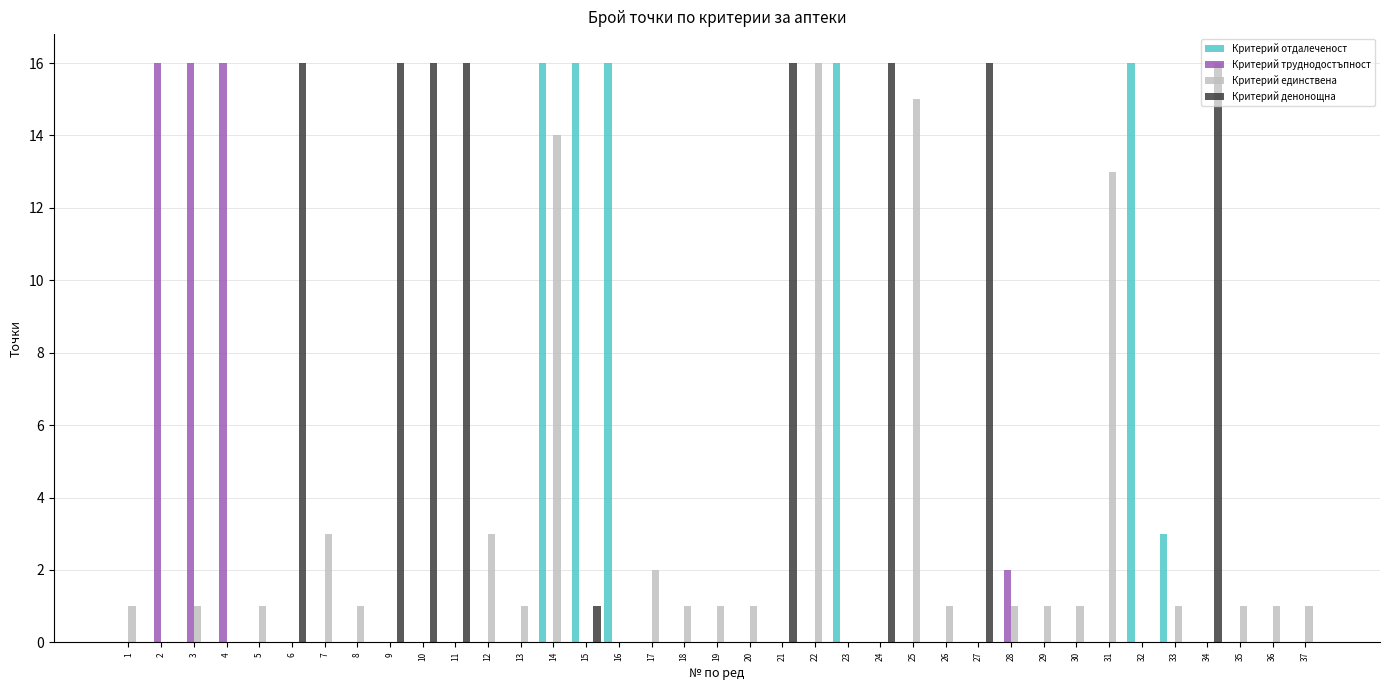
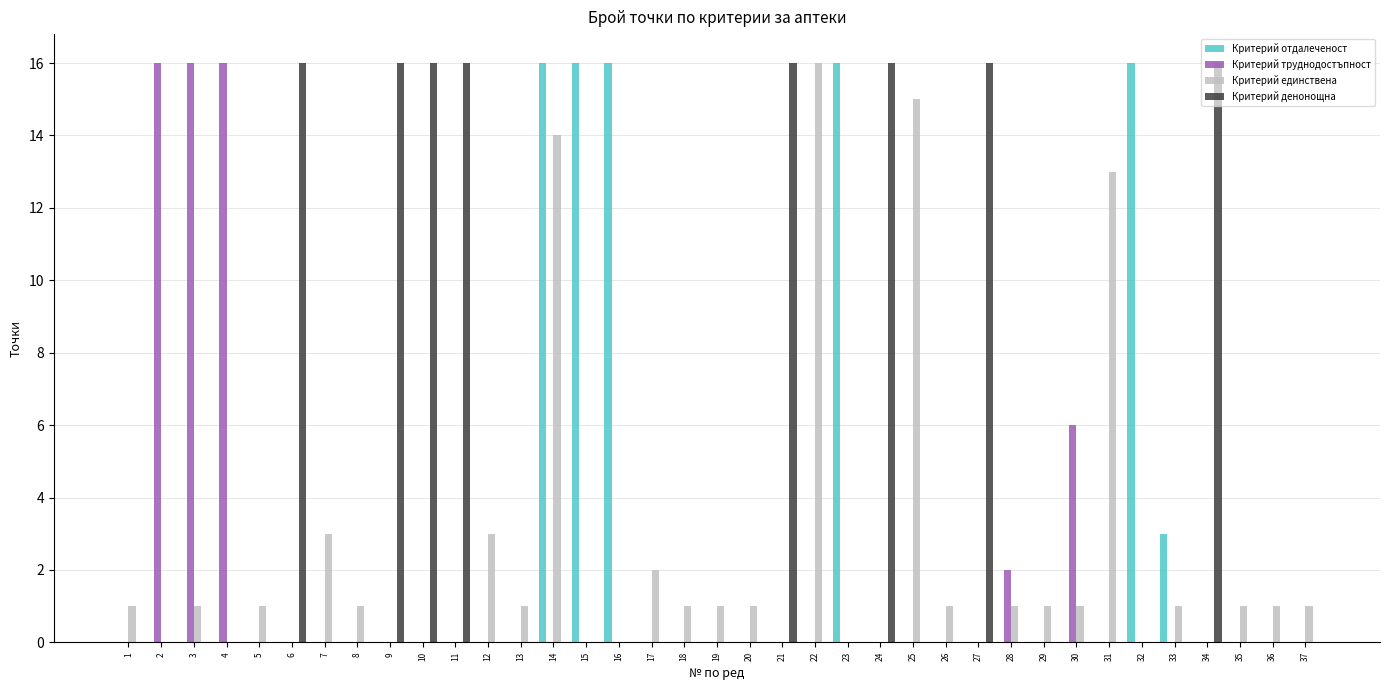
Критерий денонощна, 15: 1 -> 0
Критерий труднодостъпност, 30: 0 -> 6
